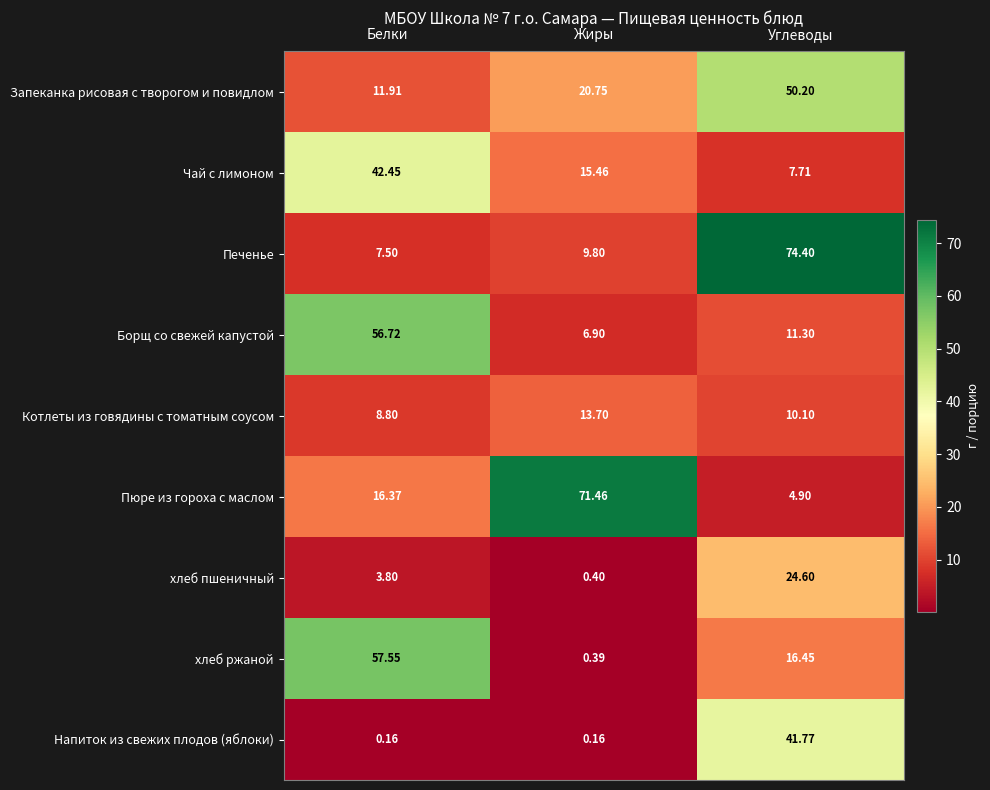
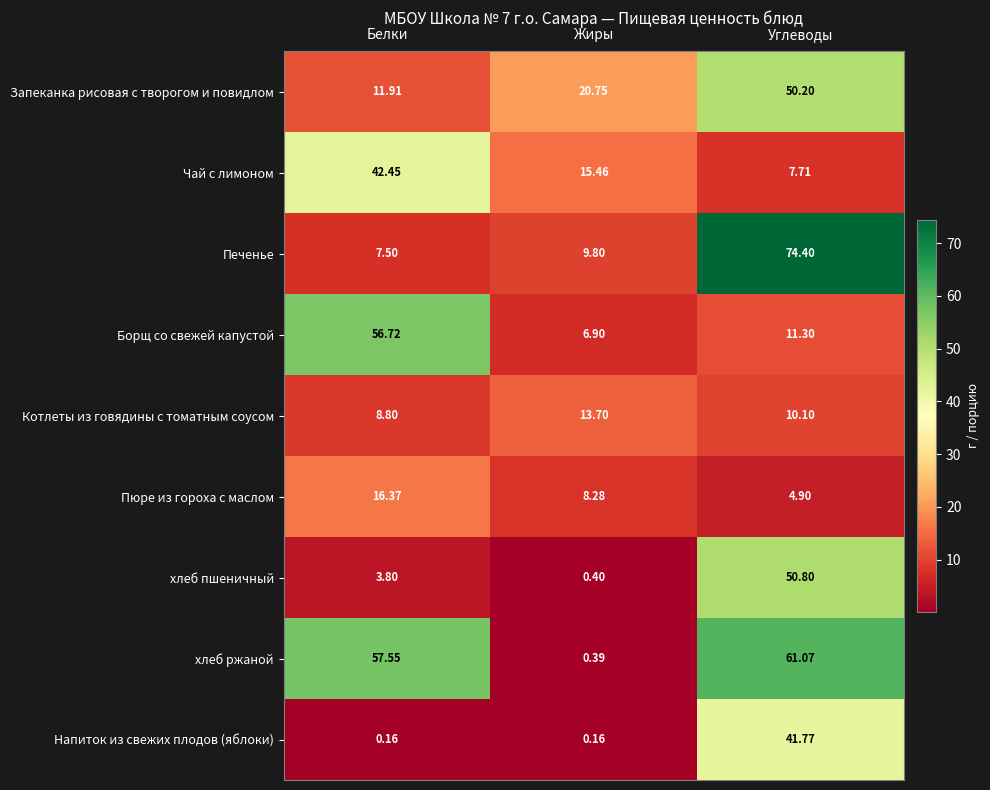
Пюре из гороха с маслом, Жиры: 71.46 -> 8.28
хлеб пшеничный, Углеводы: 24.60 -> 50.80
хлеб ржаной, Углеводы: 16.45 -> 61.07
